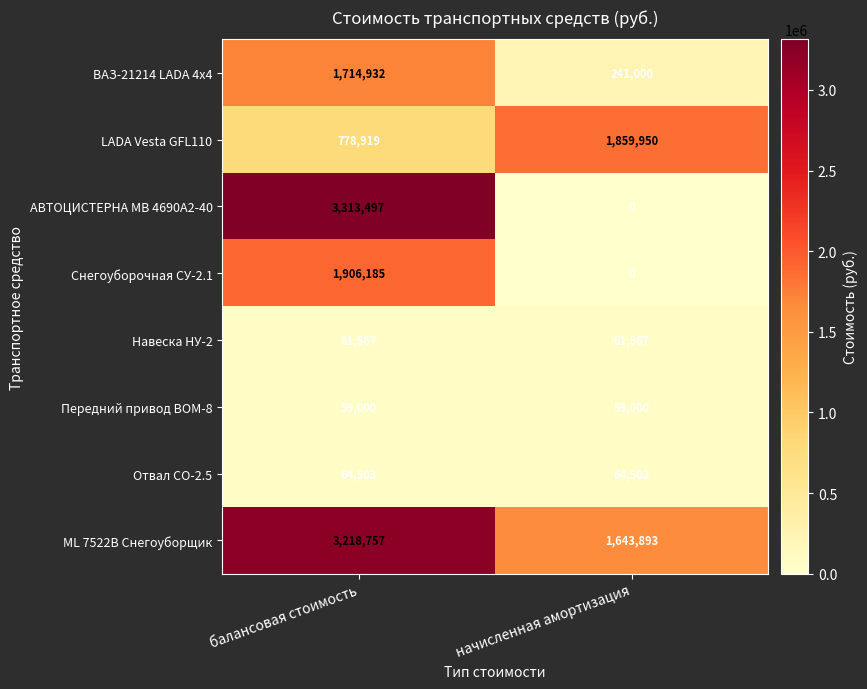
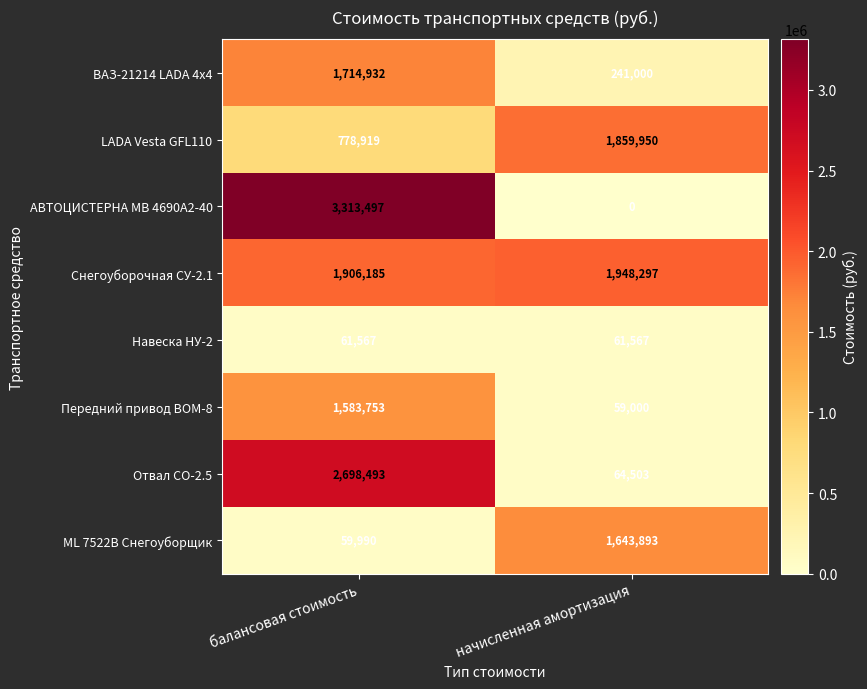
Снегоуборочная СУ-2.1, начисленная амортизация: 0 -> 1,948,297
Передний привод ВОМ-8, балансовая стоимость: 59,000 -> 1,583,753
Отвал СО-2.5, балансовая стоимость: 64,503 -> 2,698,493
ML 7522В Снегоуборщик, балансовая стоимость: 3,218,757 -> 59,990
